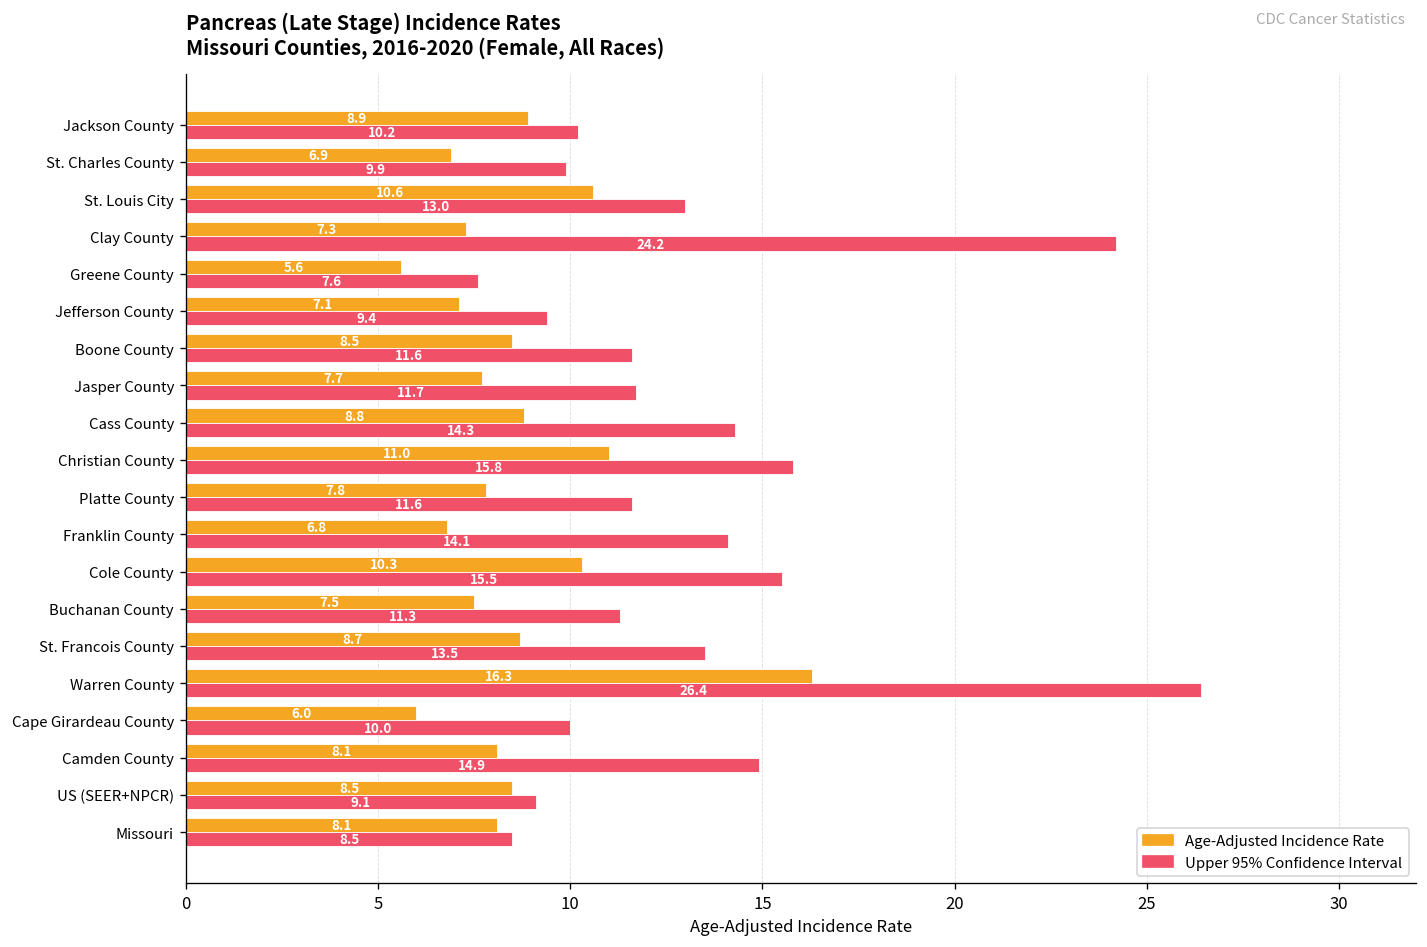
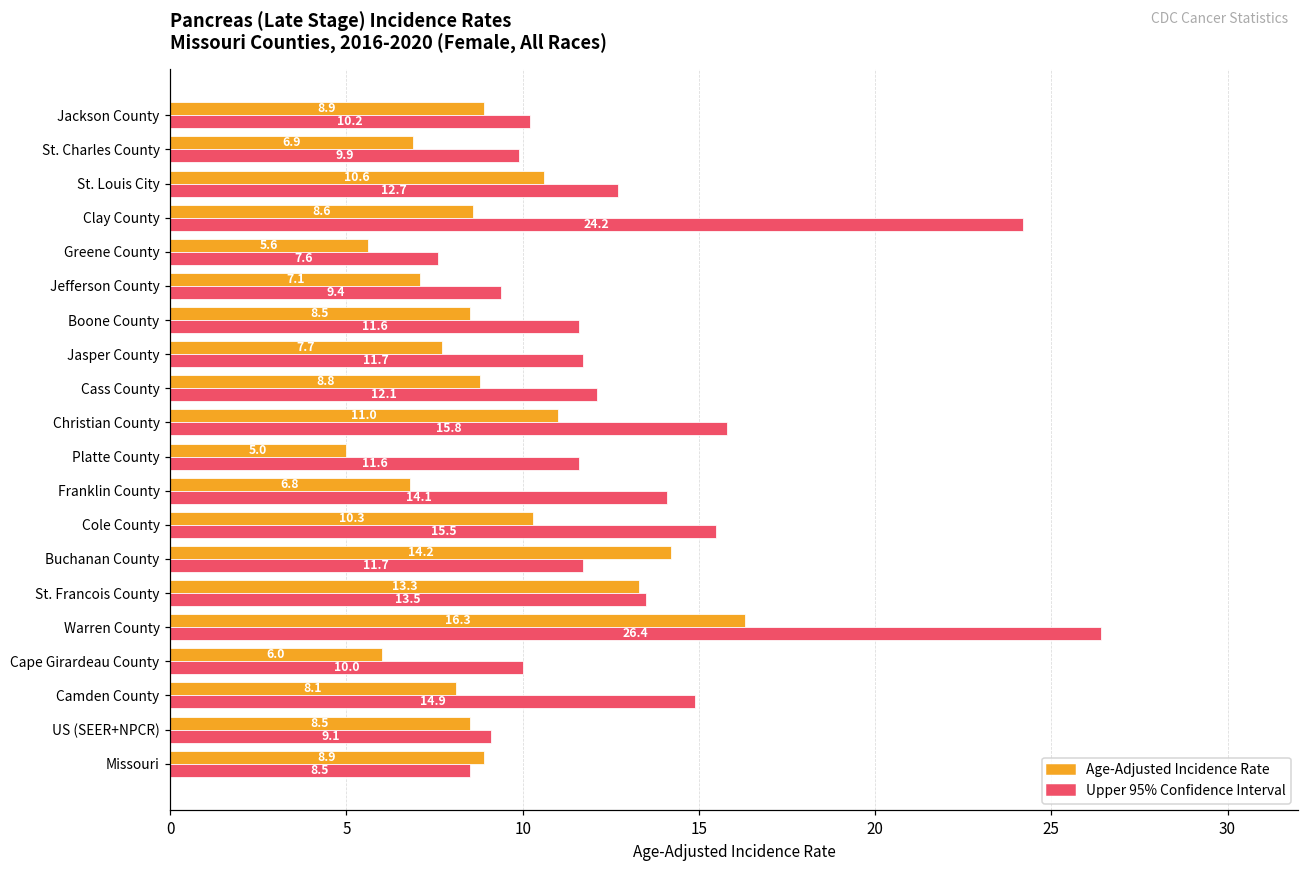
Upper 95% Confidence Interval, St. Louis City: 13.0 -> 12.7
Age-Adjusted Incidence Rate, Clay County: 7.3 -> 8.6
Upper 95% Confidence Interval, Cass County: 14.3 -> 12.1
Age-Adjusted Incidence Rate, Platte County: 7.8 -> 5.0
Age-Adjusted Incidence Rate, Buchanan County: 7.5 -> 14.2
Upper 95% Confidence Interval, Buchanan County: 11.3 -> 11.7
Age-Adjusted Incidence Rate, St. Francois County: 8.7 -> 13.3
Age-Adjusted Incidence Rate, Missouri: 8.1 -> 8.9
